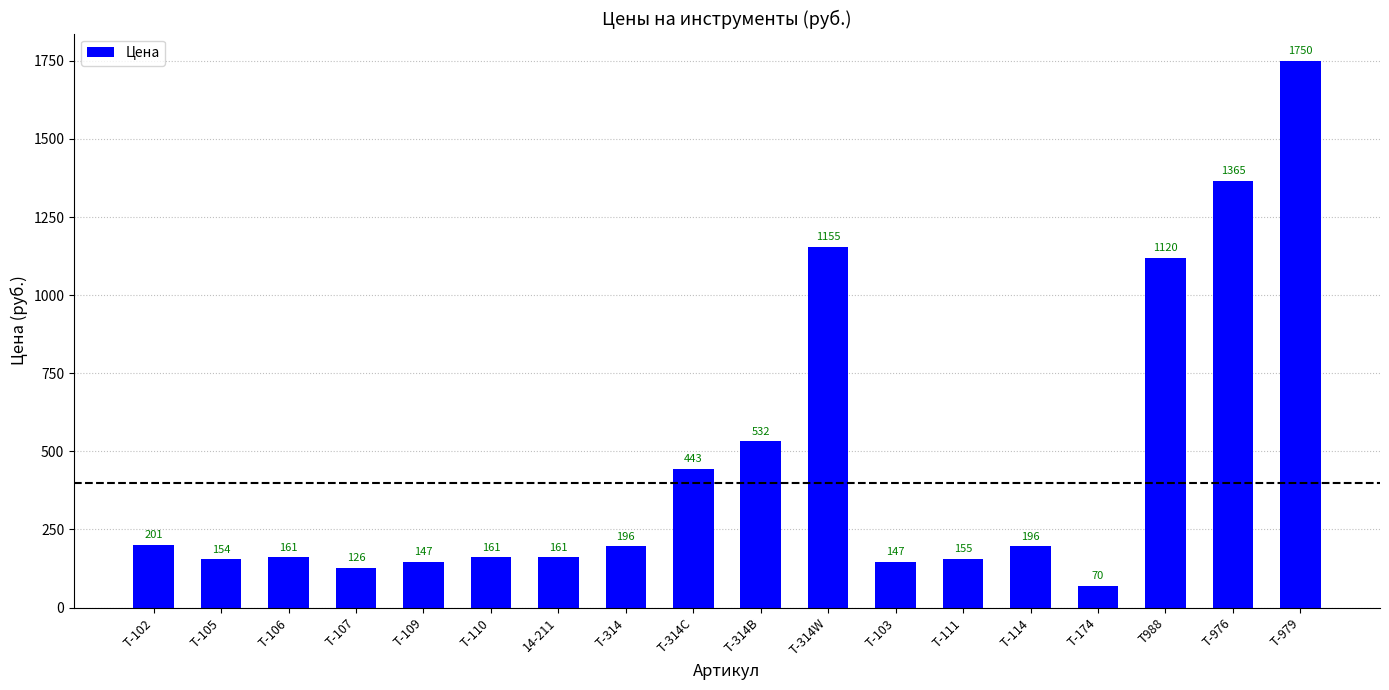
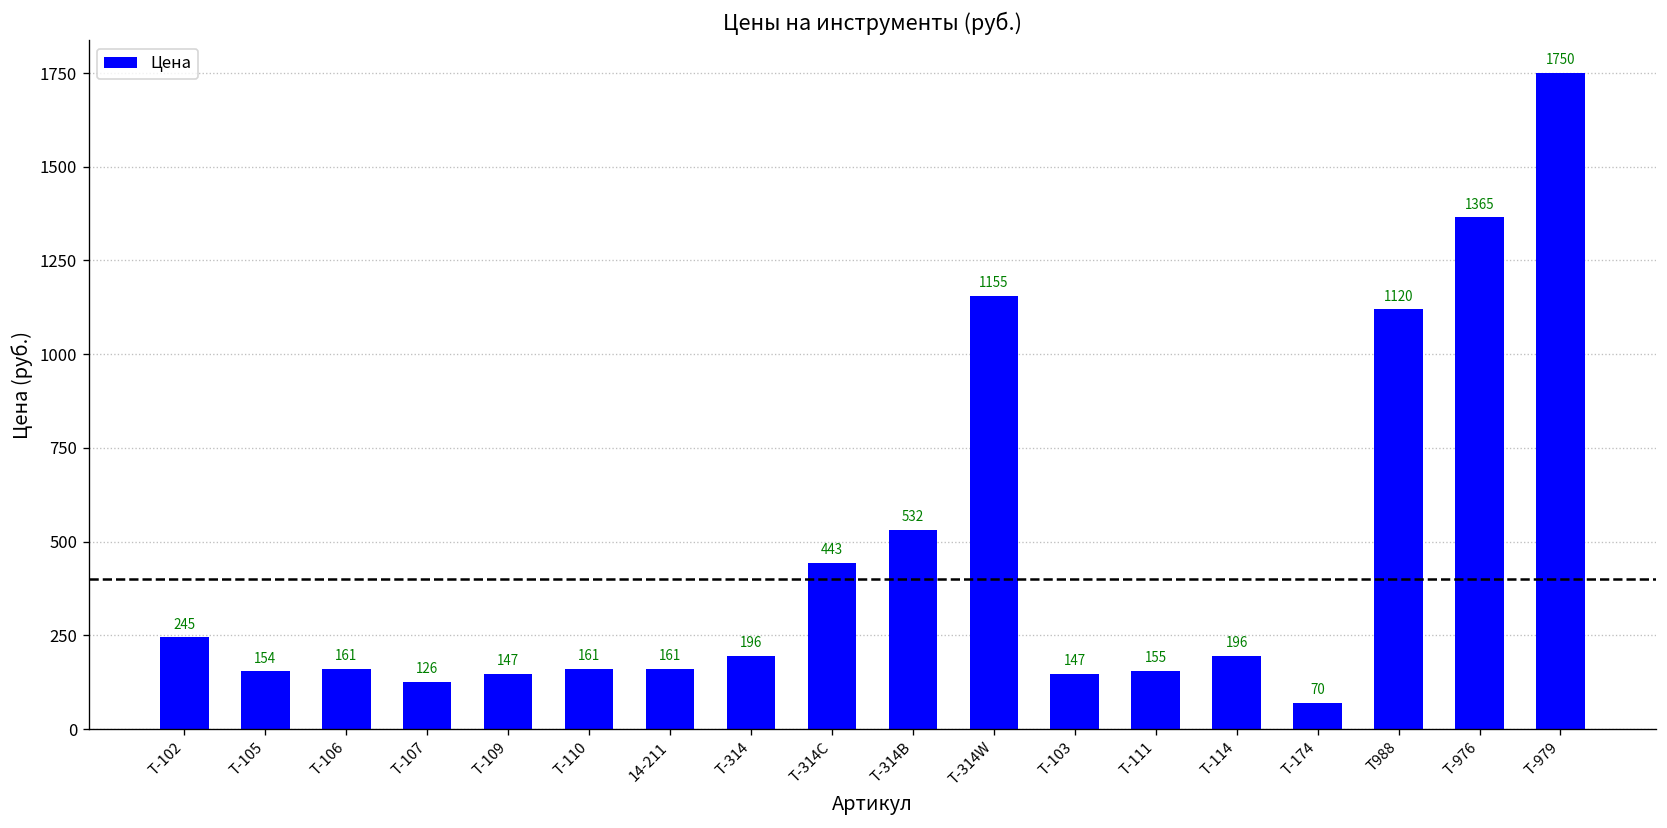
Т-102: 201 -> 245
